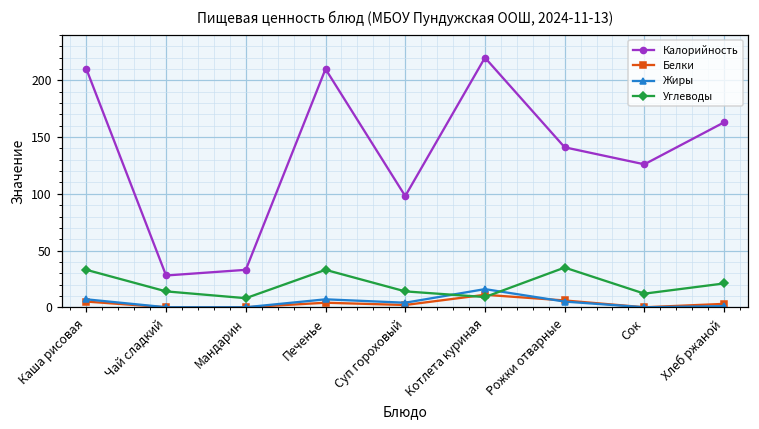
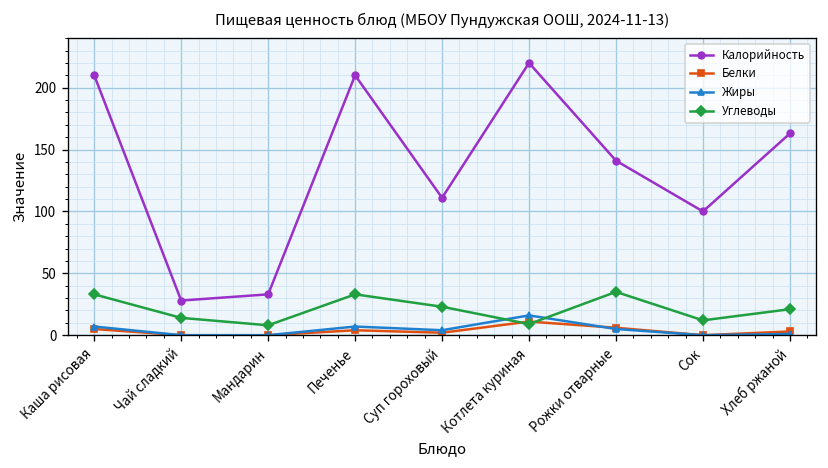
Калорийность, Суп гороховый: 98 -> 111
Углеводы, Суп гороховый: 14 -> 23
Калорийность, Сок: 126 -> 100
